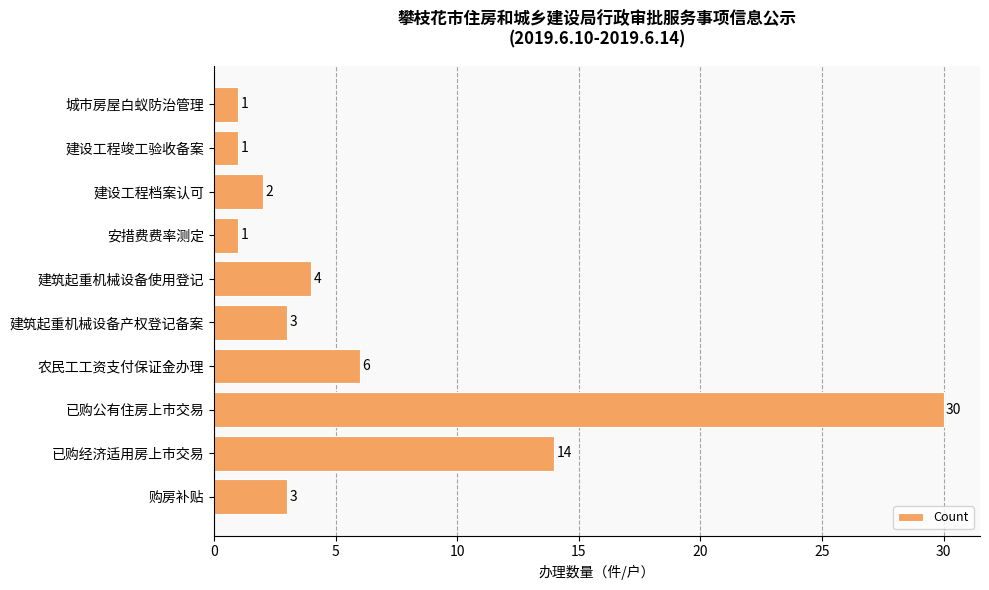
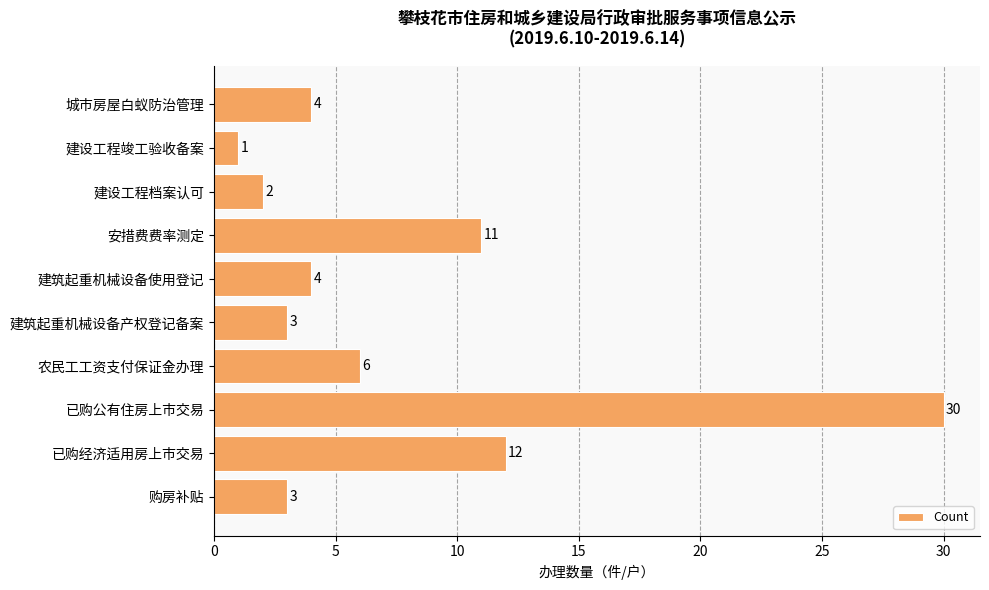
城市房屋白蚁防治管理: 1 -> 4
安措费费率测定: 1 -> 11
已购经济适用房上市交易: 14 -> 12
